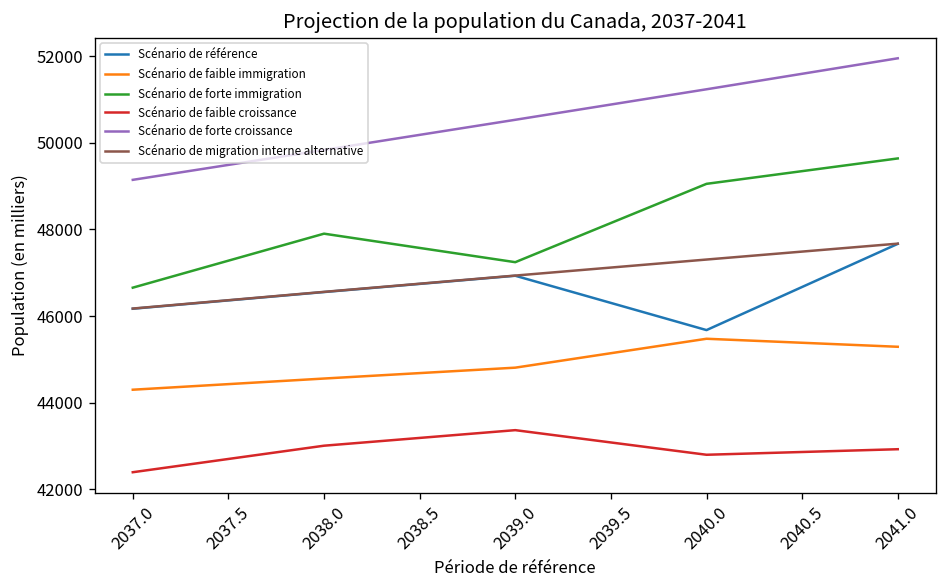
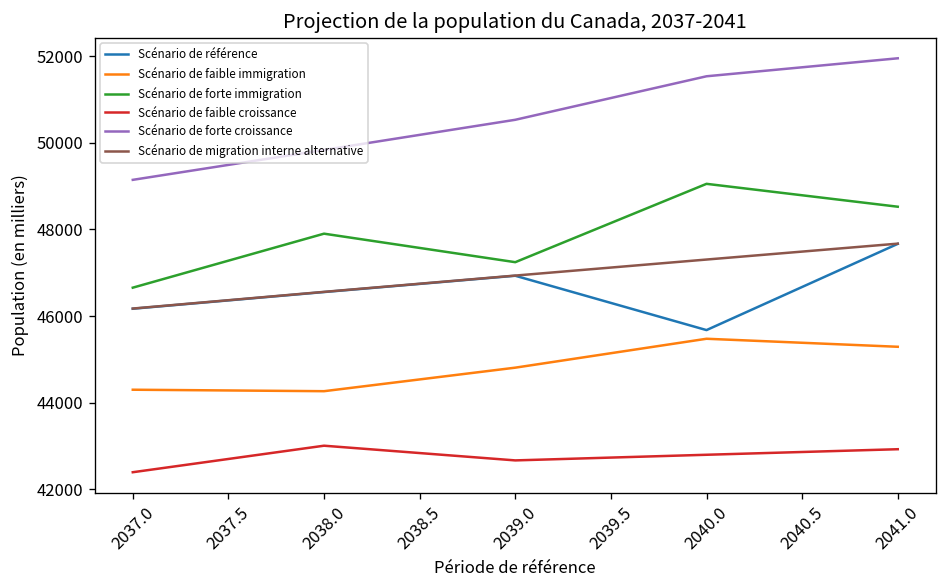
Scénario de faible immigration, 2038.0: 44600 -> 44300
Scénario de faible croissance, 2039.0: 43400 -> 42700
Scénario de forte croissance, 2040.0: 51200 -> 51500
Scénario de forte immigration, 2041.0: 49600 -> 48500
